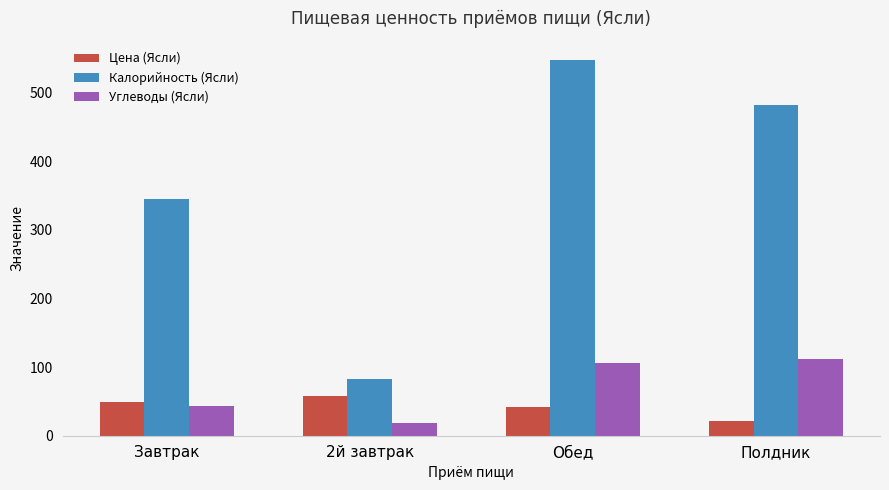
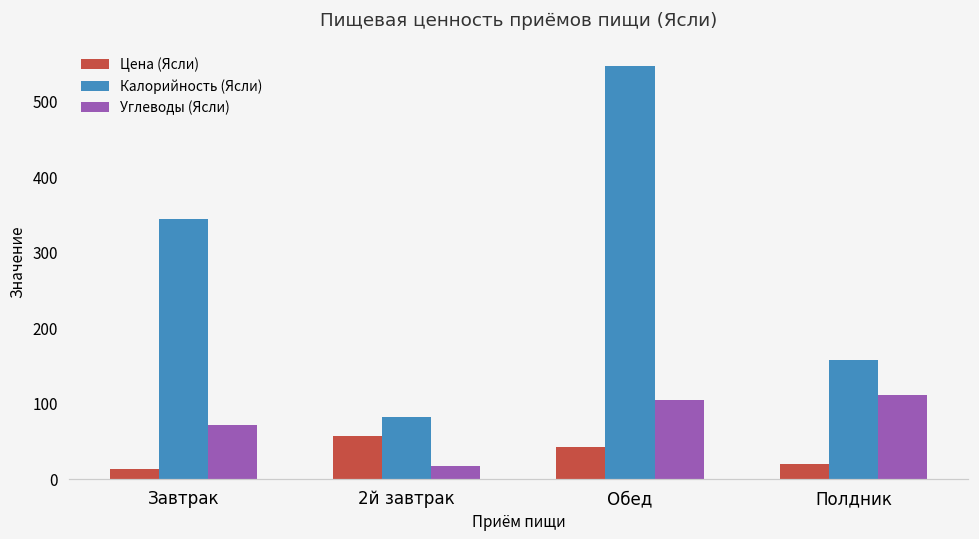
Цена (Ясли), Завтрак: 50 -> 10
Углеводы (Ясли), Завтрак: 40 -> 70
Калорийность (Ясли), Полдник: 480 -> 160
